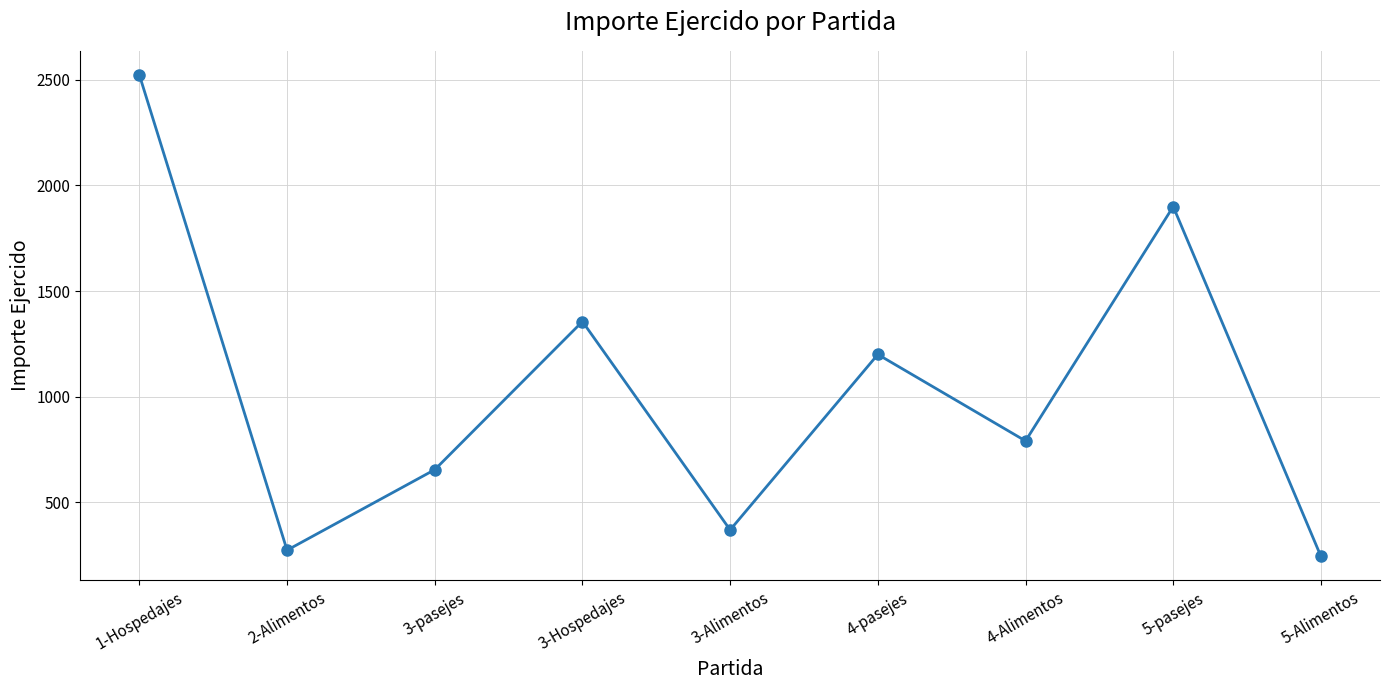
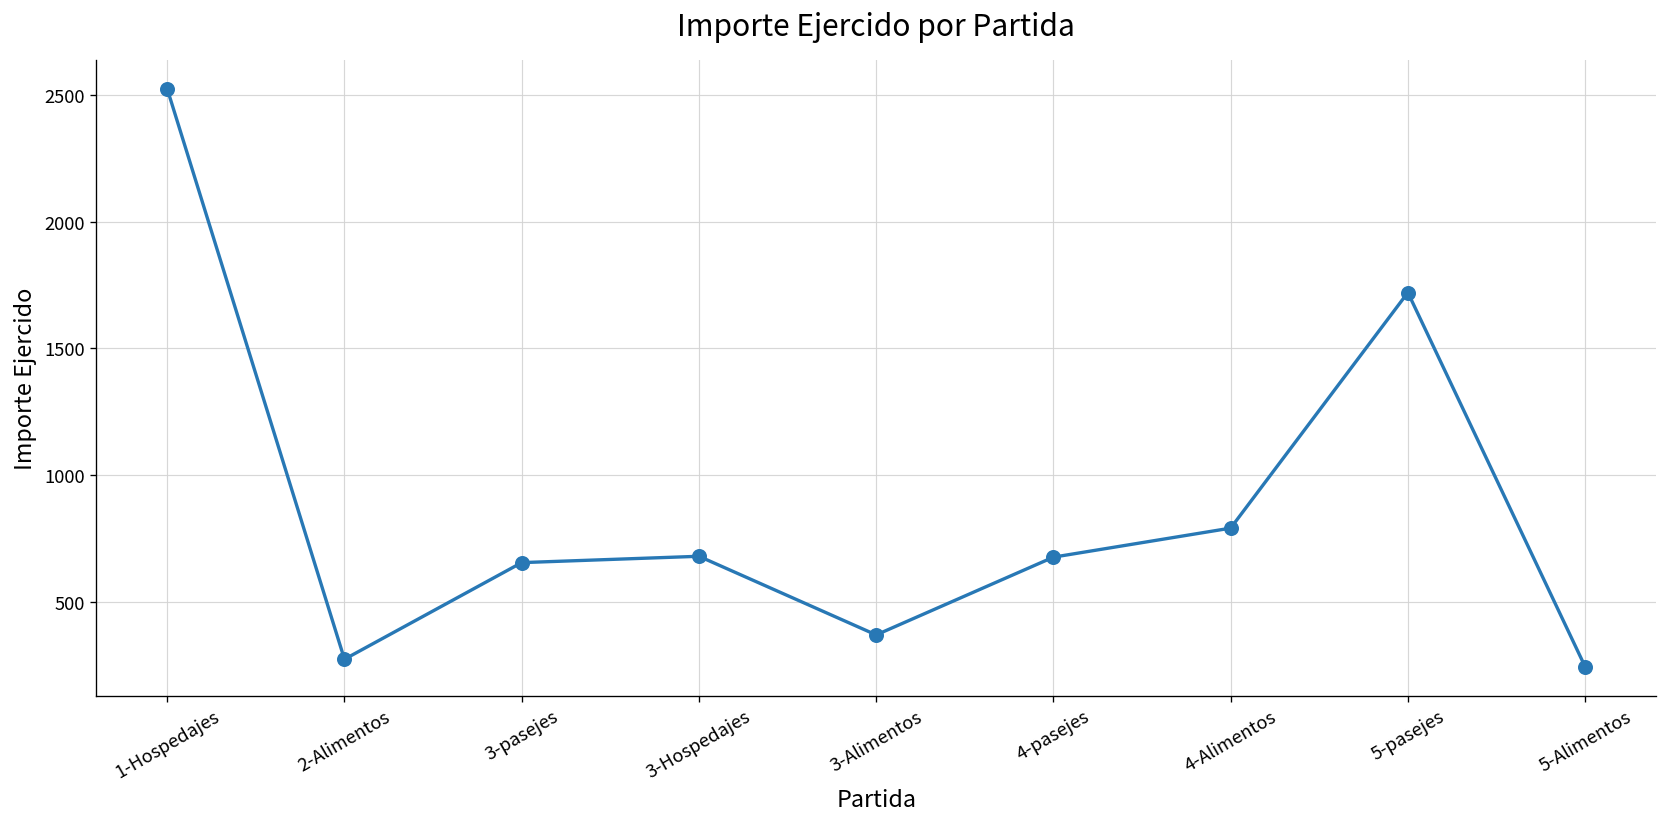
3-Hospedajes: 1360 -> 680
4-pasejes: 1200 -> 680
5-pasejes: 1900 -> 1720
